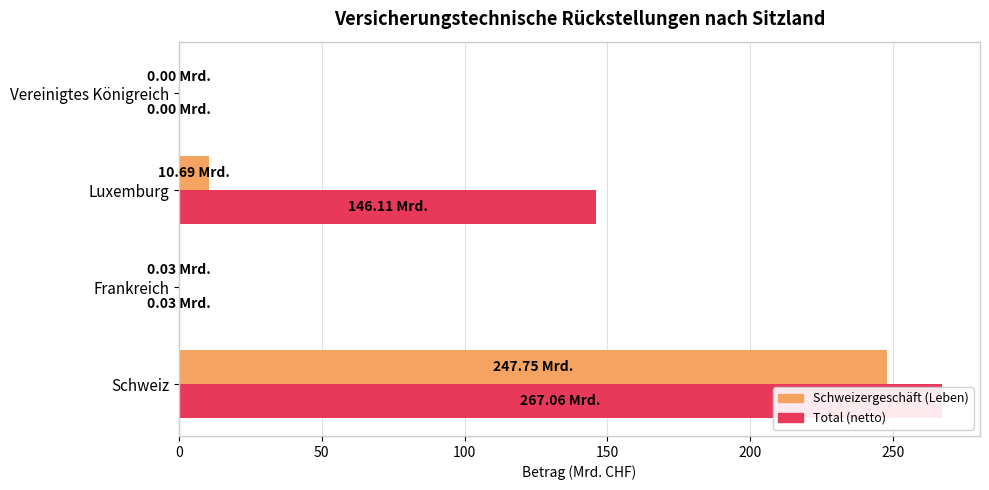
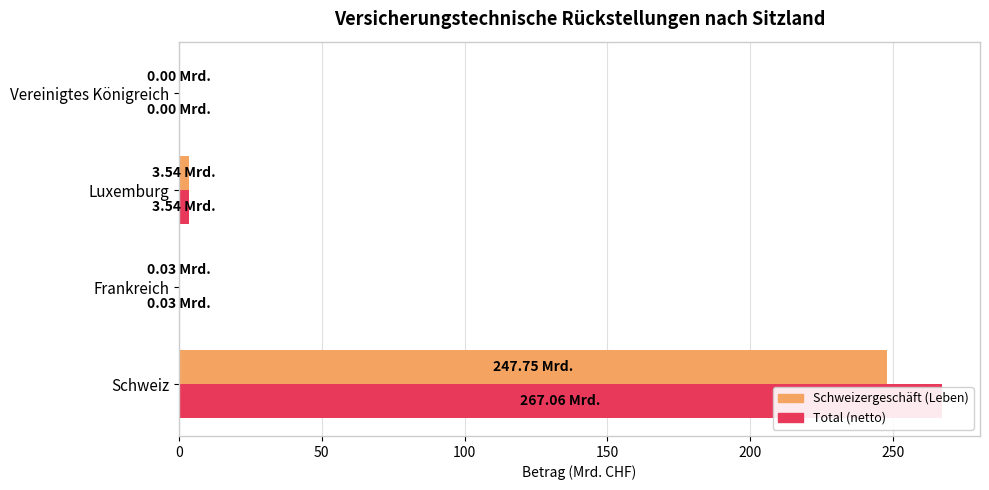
Schweizergeschäft (Leben), Luxemburg: 10.69 -> 3.54
Total (netto), Luxemburg: 146.11 -> 3.54
